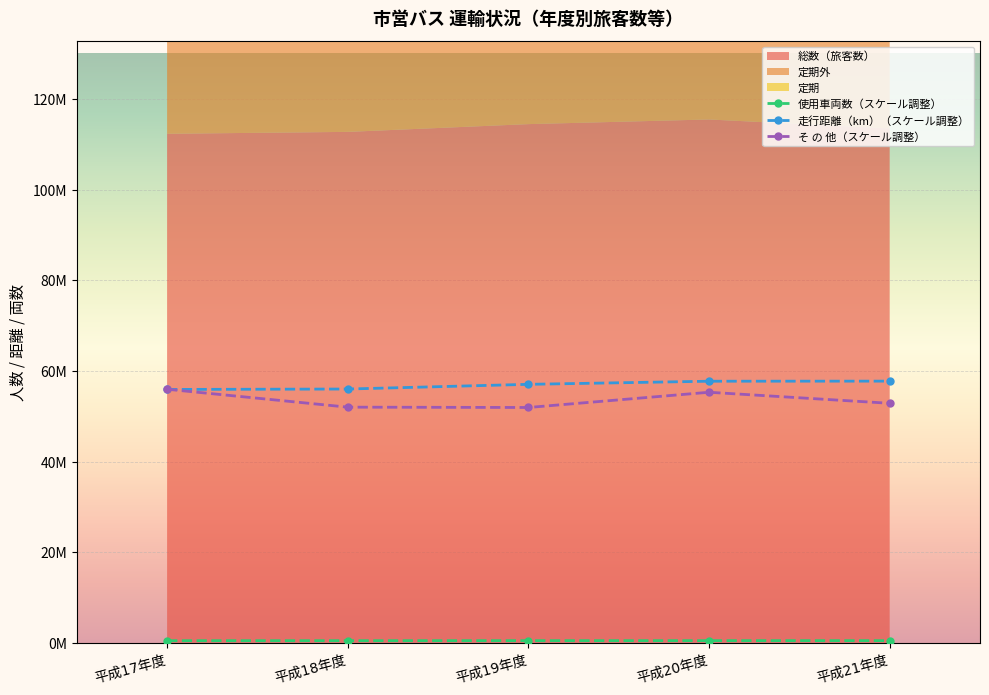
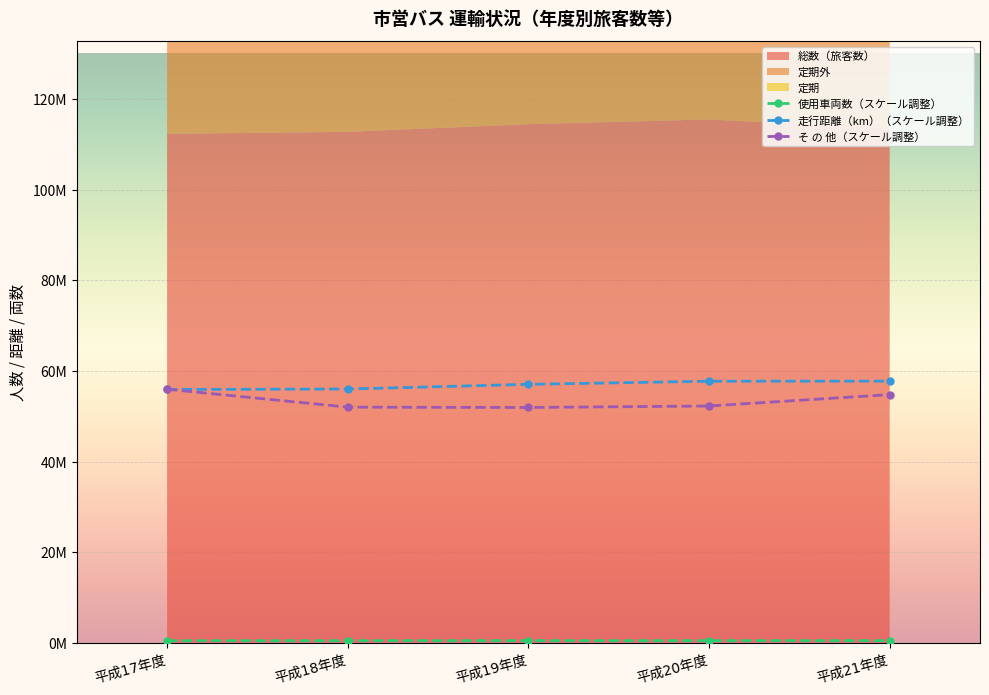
そ の 他（スケール調整）, 平成20年度: 55000000 -> 52000000
そ の 他（スケール調整）, 平成21年度: 53000000 -> 55000000
